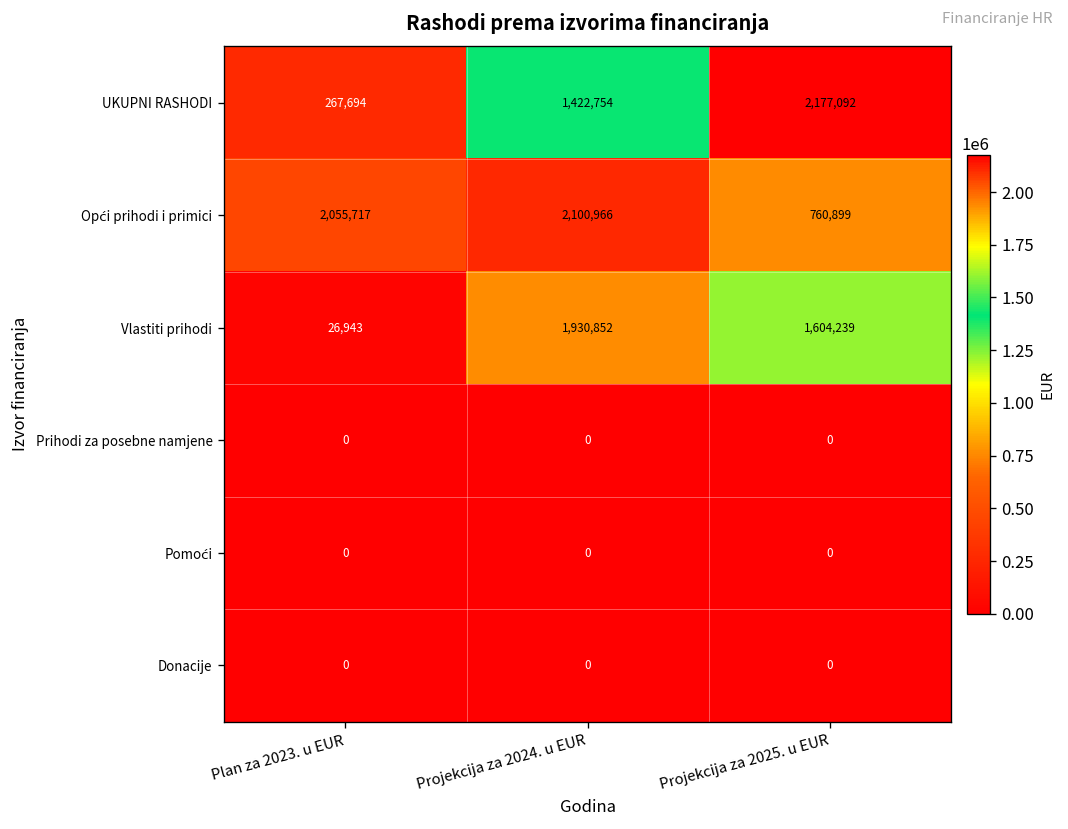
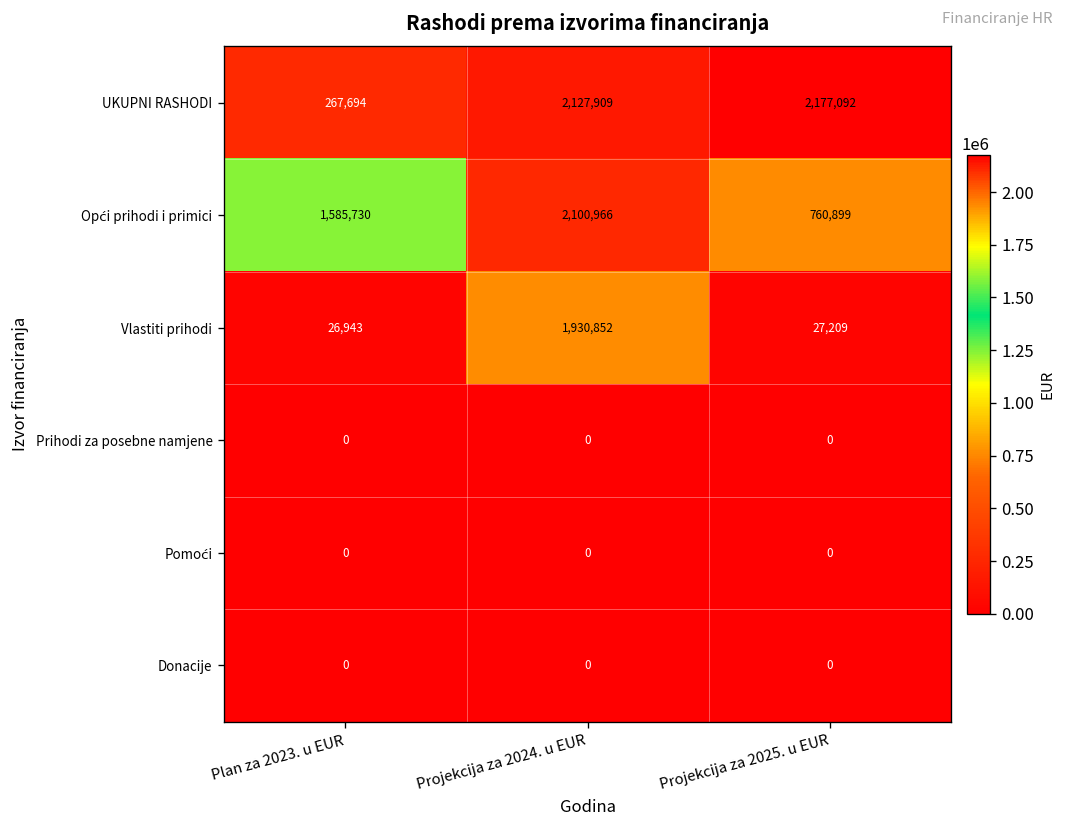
UKUPNI RASHODI, Projekcija za 2024. u EUR: 1,422,754 -> 2,127,909
Opći prihodi i primici, Plan za 2023. u EUR: 2,055,717 -> 1,585,730
Vlastiti prihodi, Projekcija za 2025. u EUR: 1,604,239 -> 27,209
